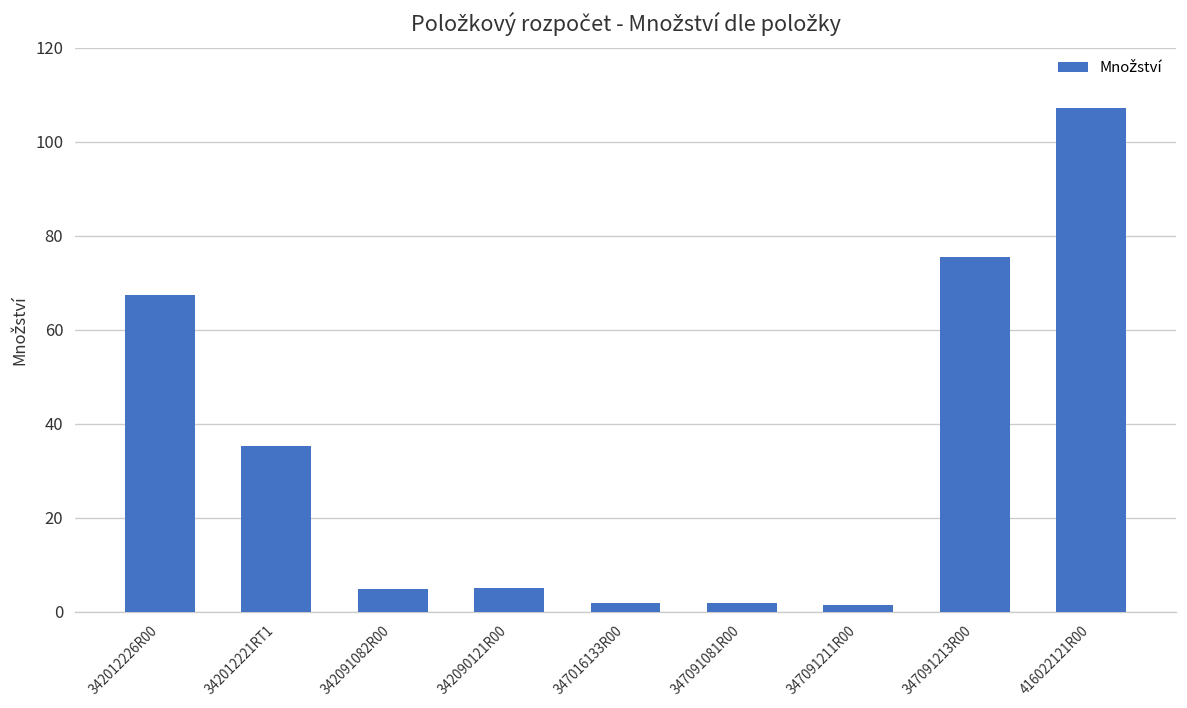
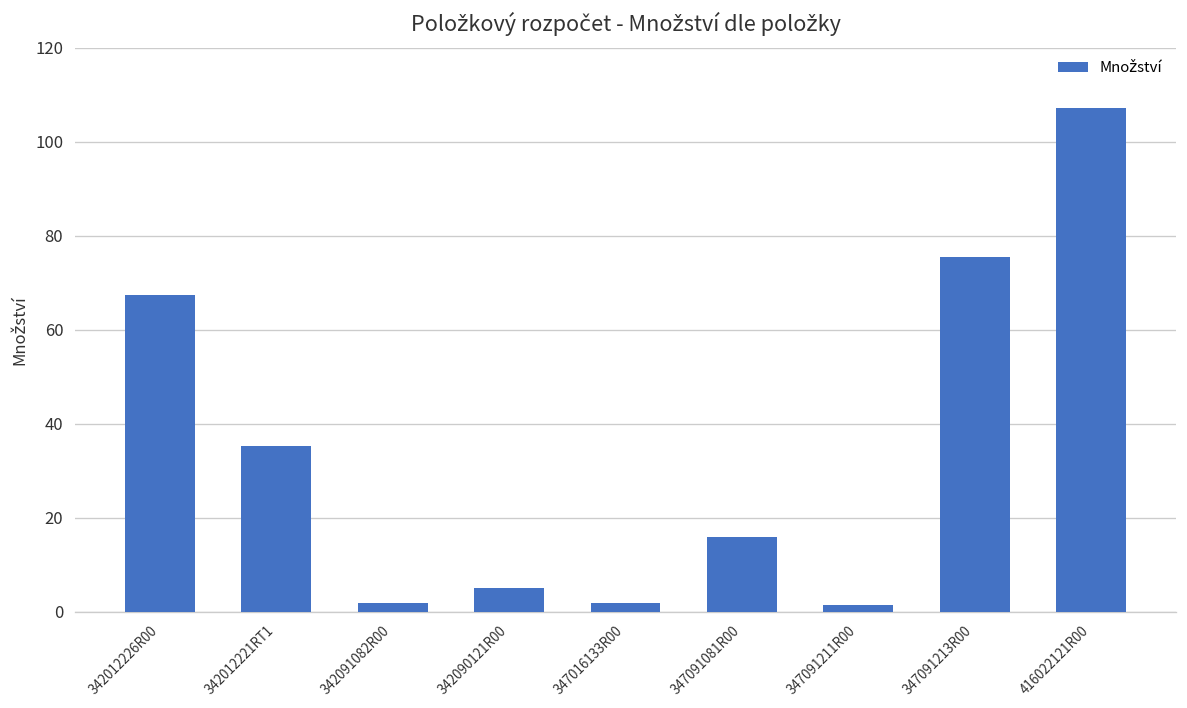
342091082R00: 5 -> 2
347091081R00: 2 -> 16
